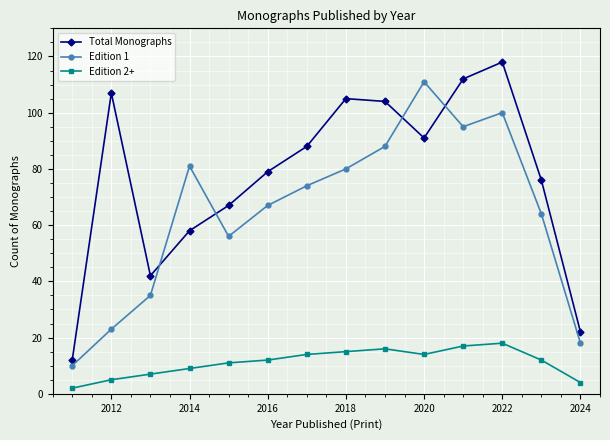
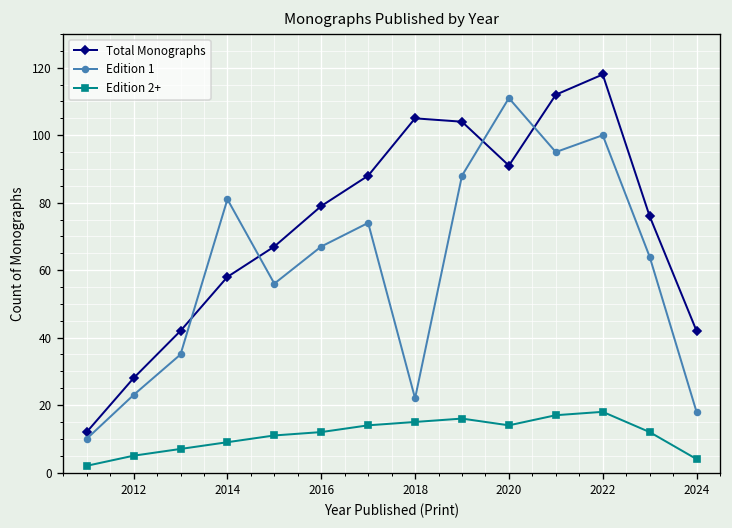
Total Monographs, 2012: 107 -> 28
Edition 1, 2018: 80 -> 22
Total Monographs, 2024: 22 -> 42
